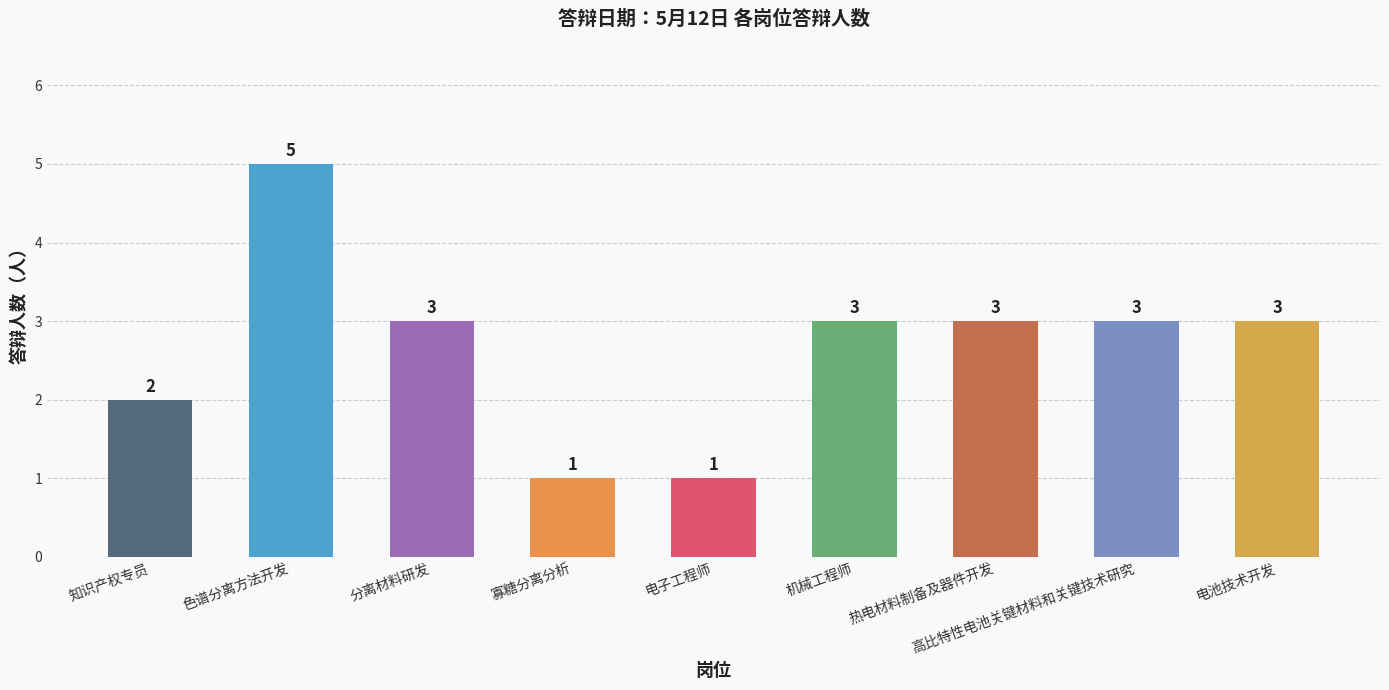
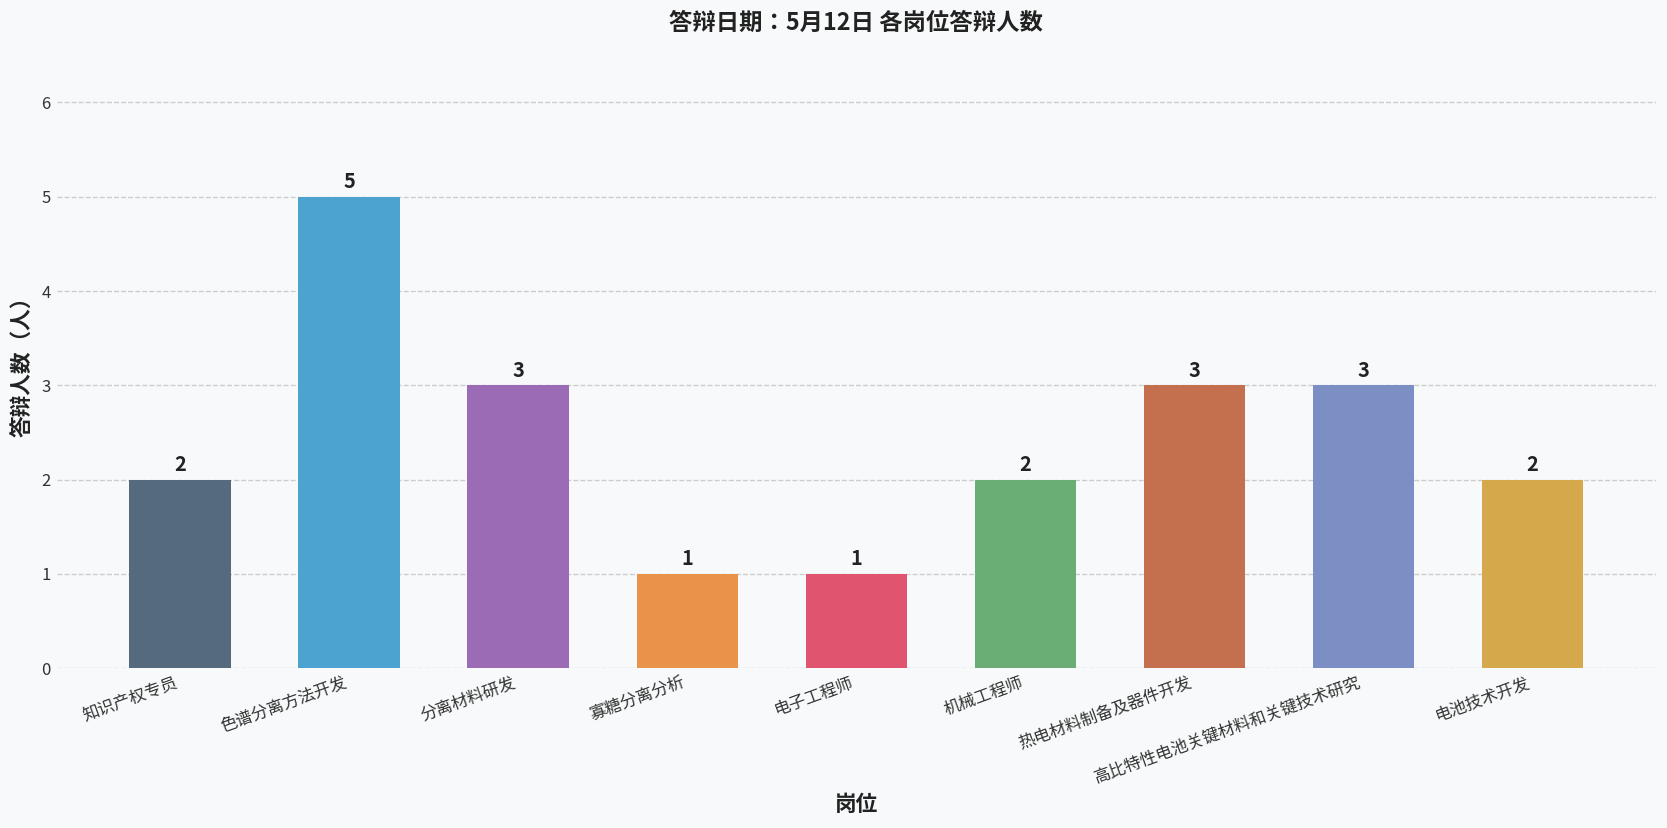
机械工程师: 3 -> 2
电池技术开发: 3 -> 2
